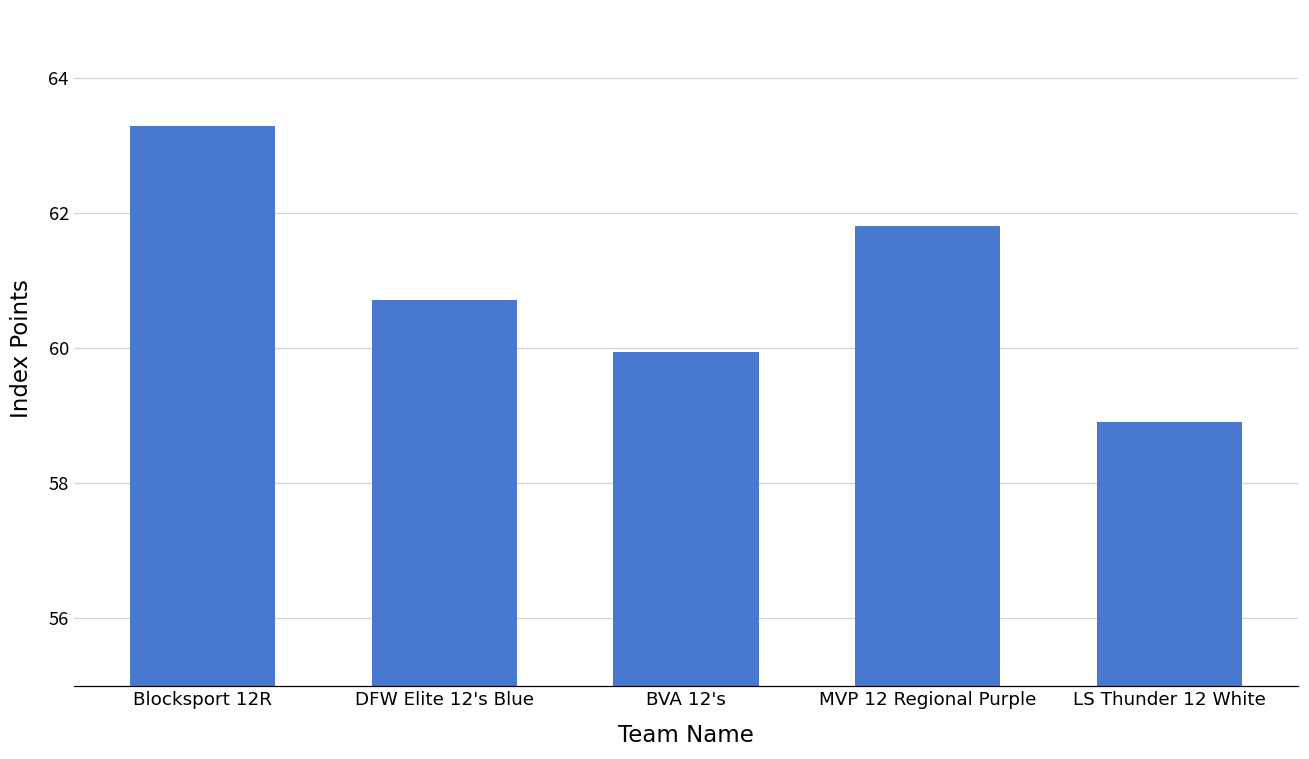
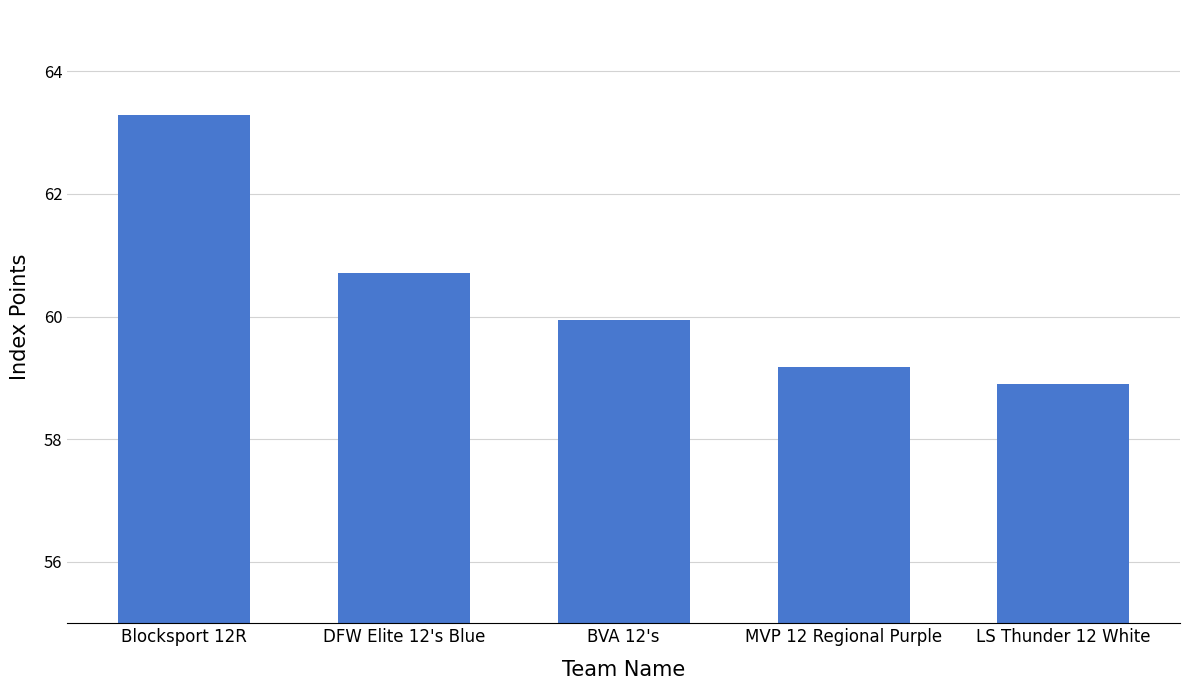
MVP 12 Regional Purple: 61.8 -> 59.2
